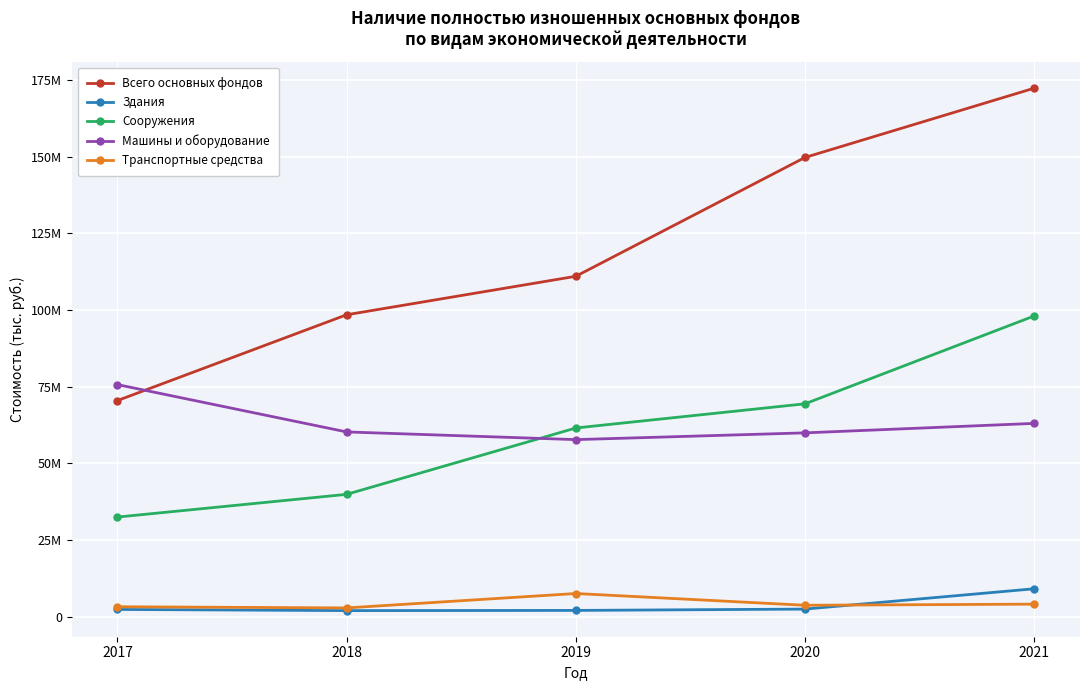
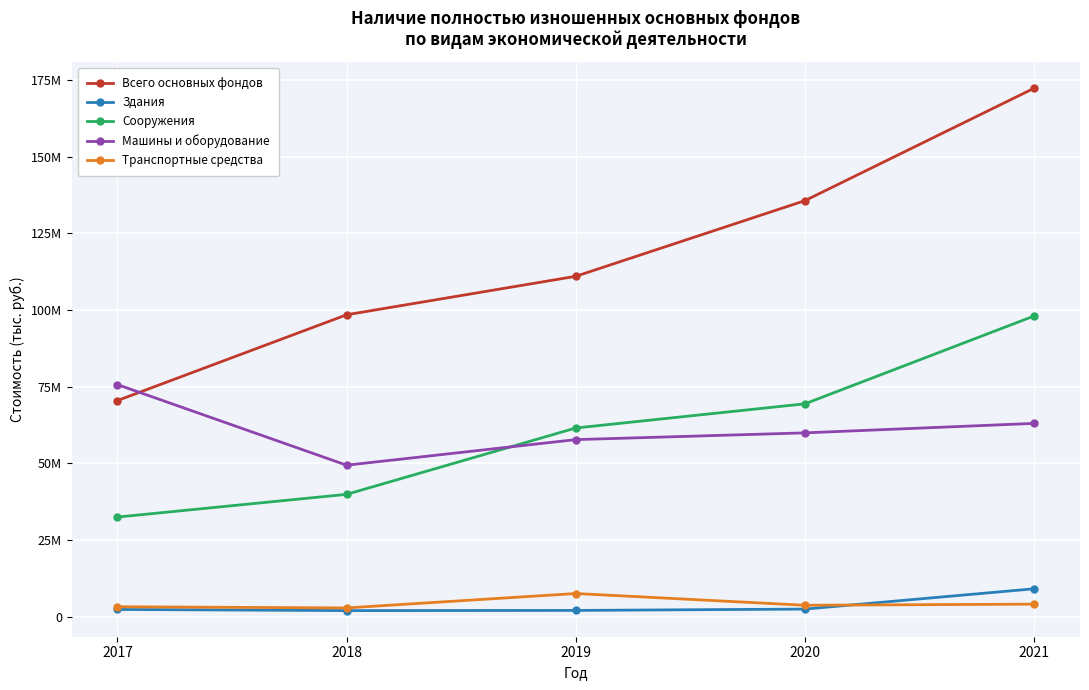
Машины и оборудование, 2018: 60000000 -> 49000000
Всего основных фондов, 2020: 150000000 -> 136000000
